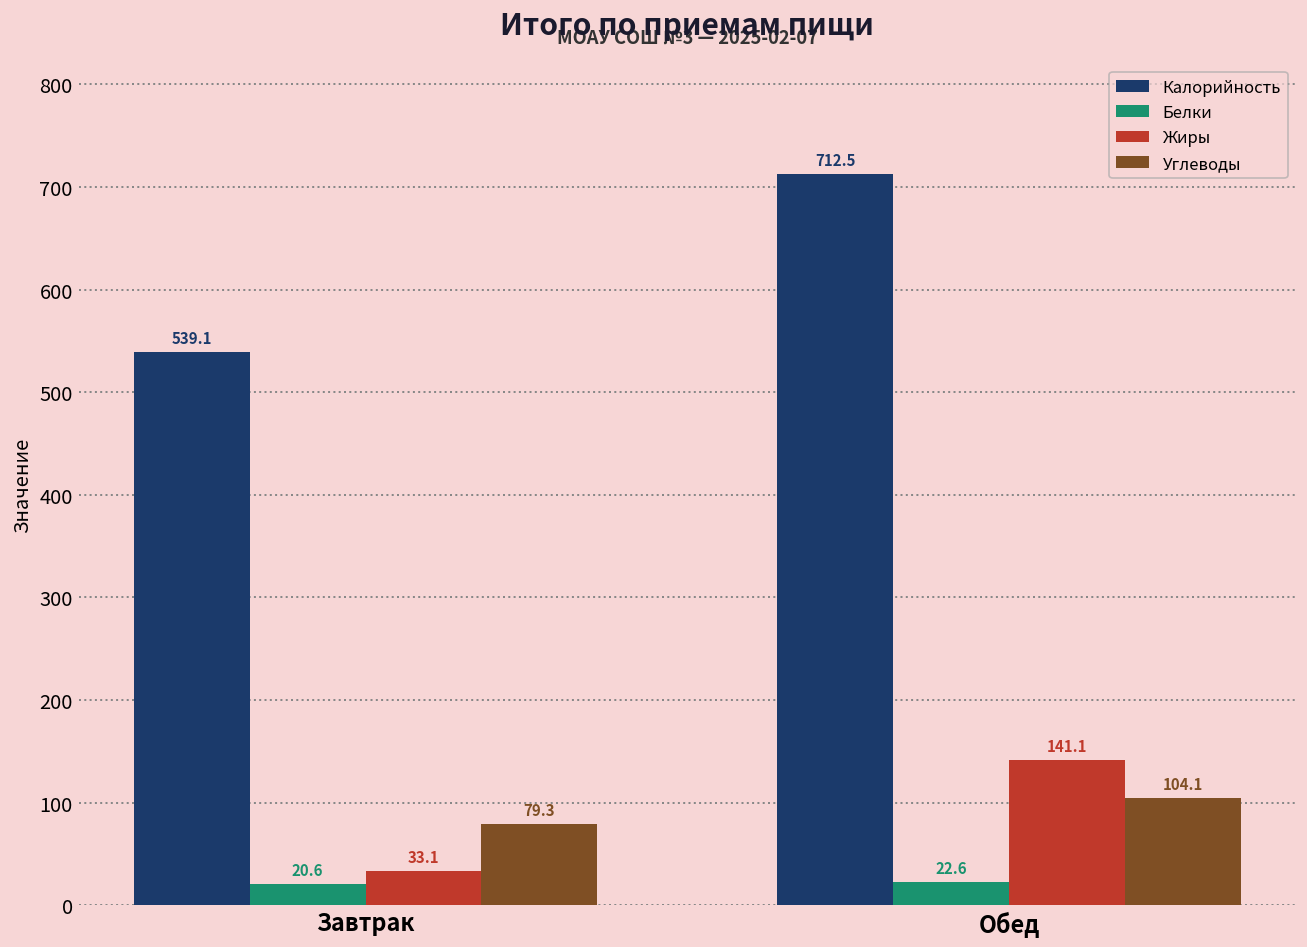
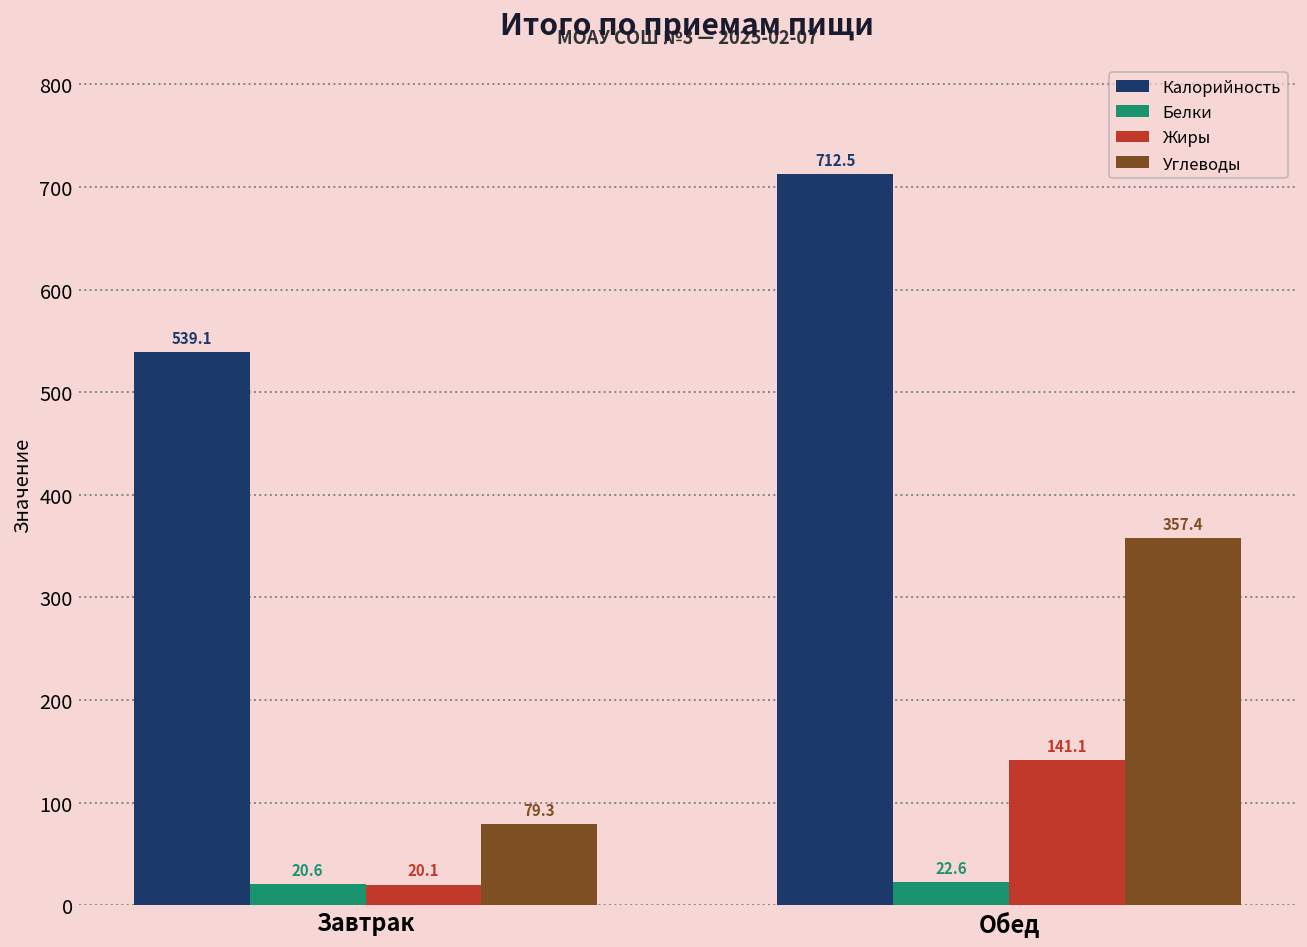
Жиры, Завтрак: 33.1 -> 20.1
Углеводы, Обед: 104.1 -> 357.4
